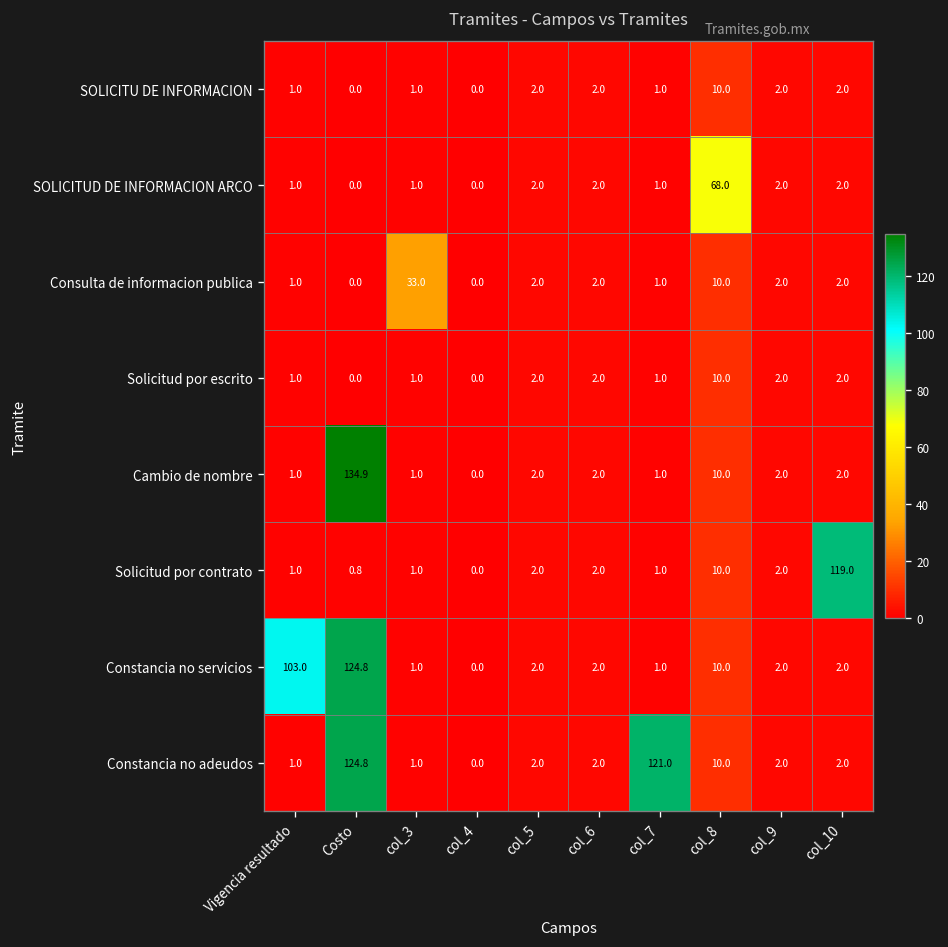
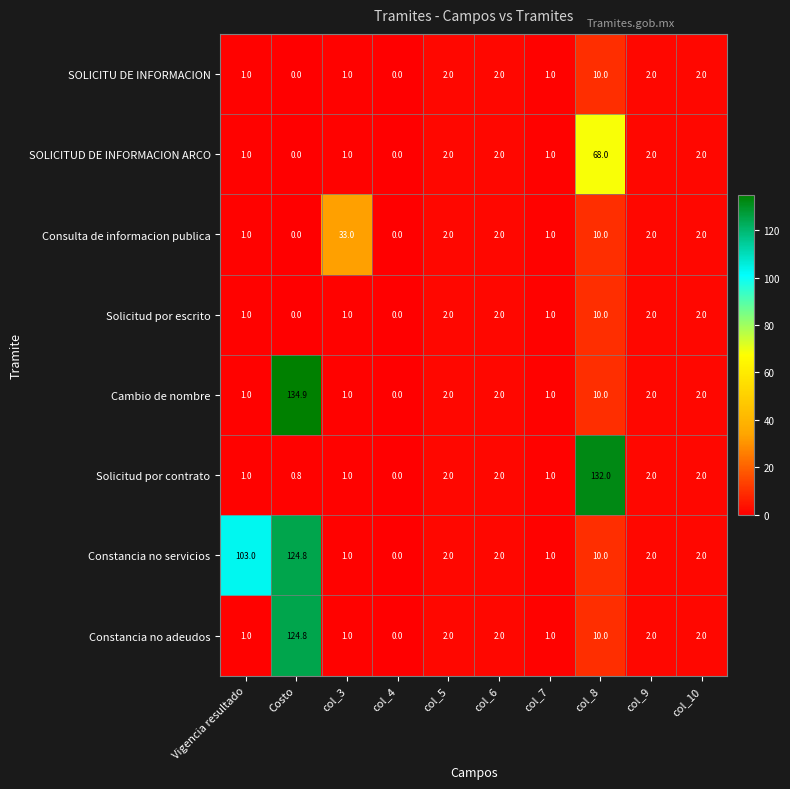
Solicitud por contrato, col_8: 10.0 -> 132.0
Solicitud por contrato, col_10: 119.0 -> 2.0
Constancia no adeudos, col_7: 121.0 -> 1.0
